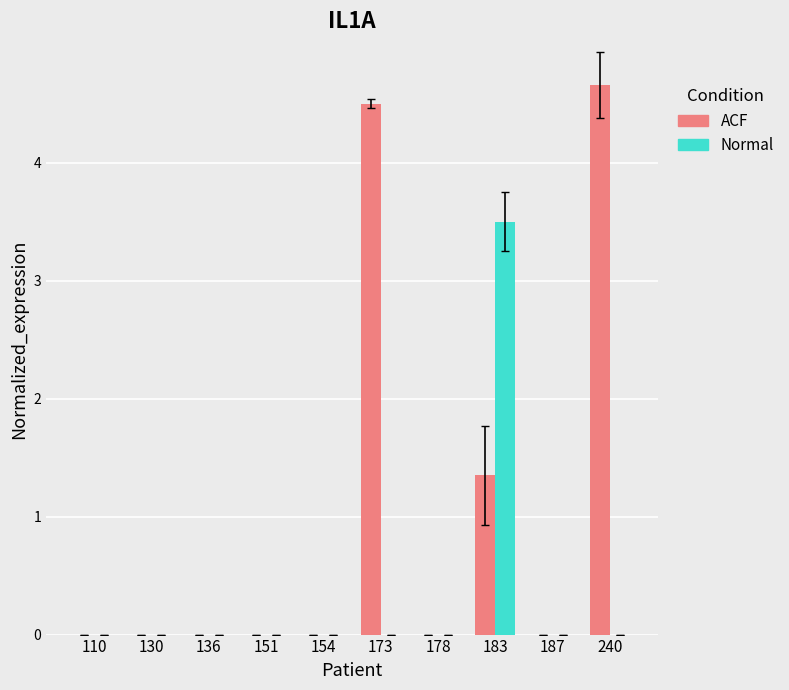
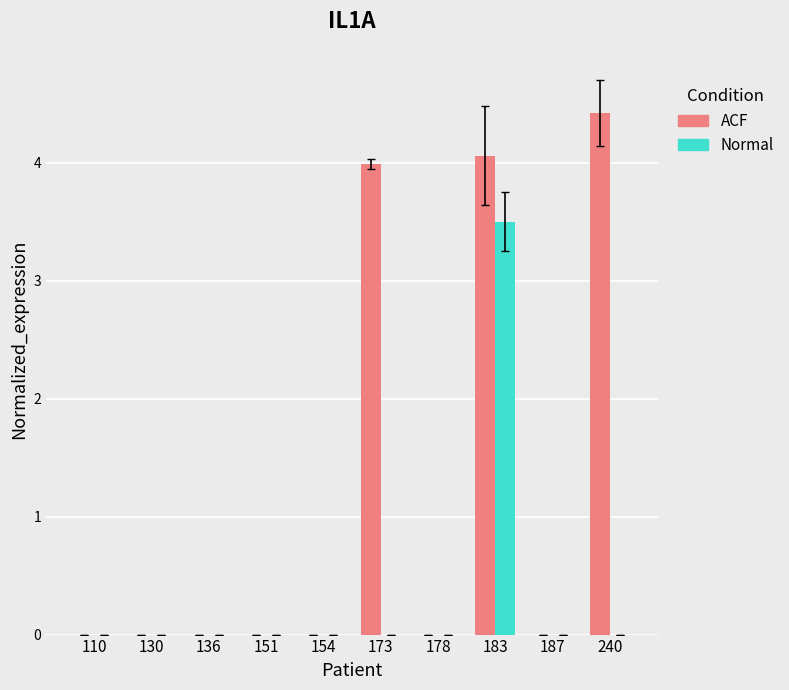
ACF, 173: 4.50 -> 3.99
ACF, 183: 1.35 -> 4.06
ACF, 240: 4.66 -> 4.42
